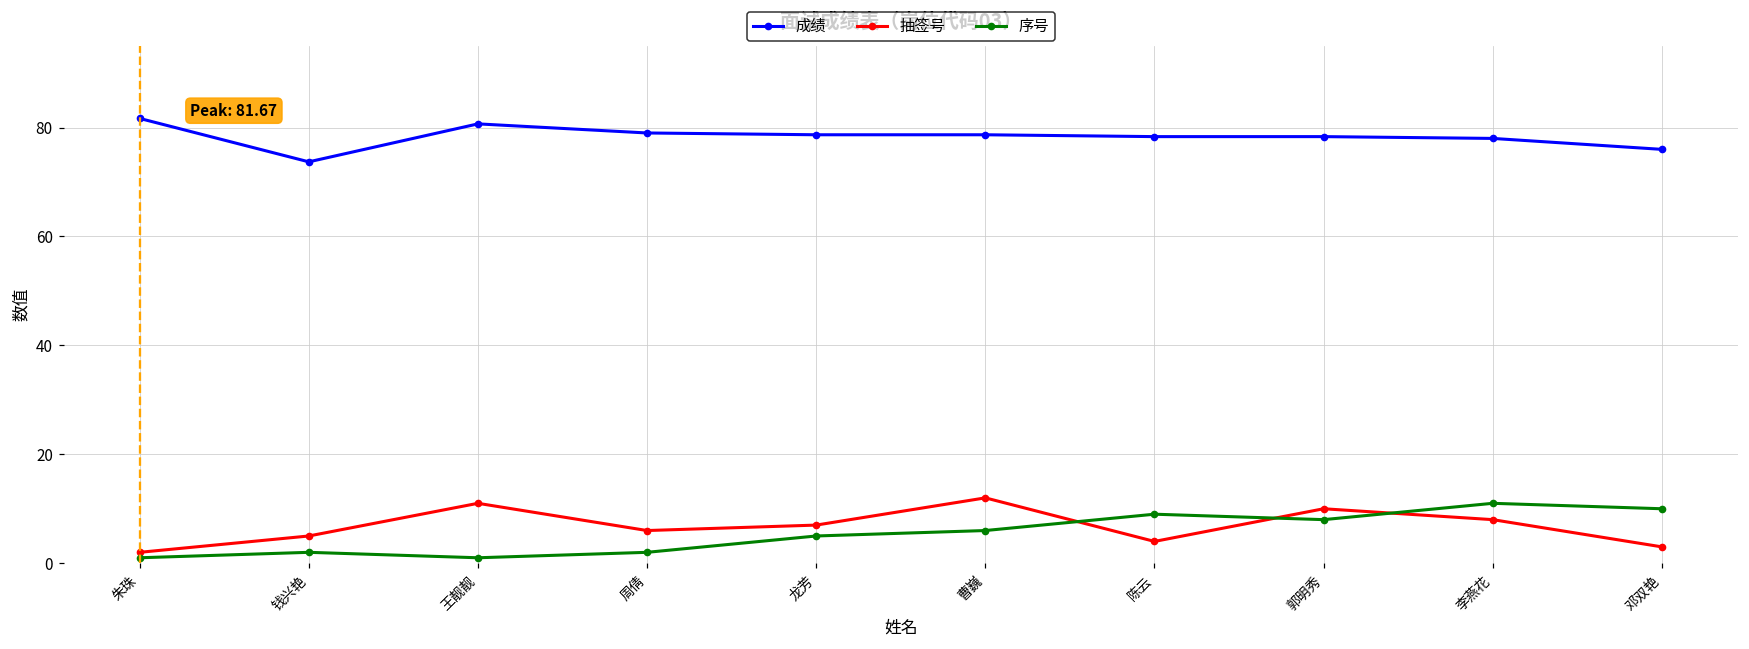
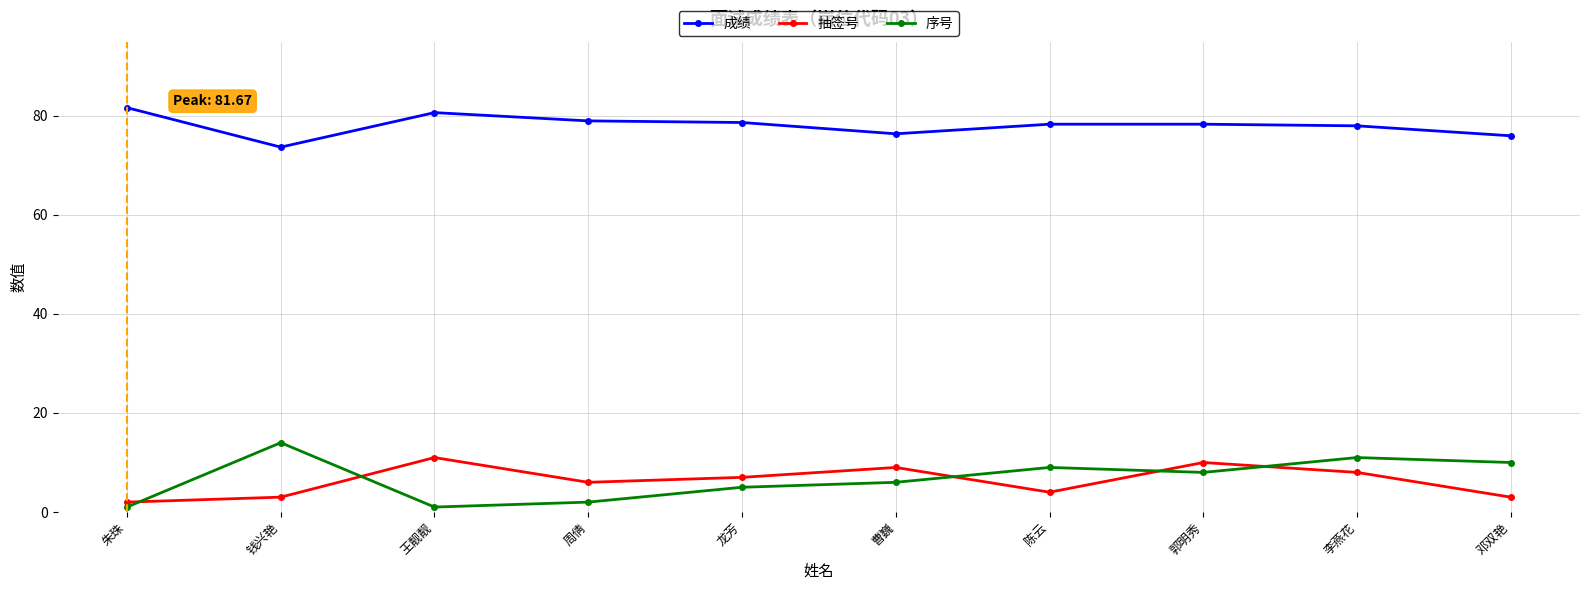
抽签号, 钱兴艳: 5 -> 3
序号, 钱兴艳: 2 -> 14
成绩, 曹巍: 79 -> 76
抽签号, 曹巍: 12 -> 9
